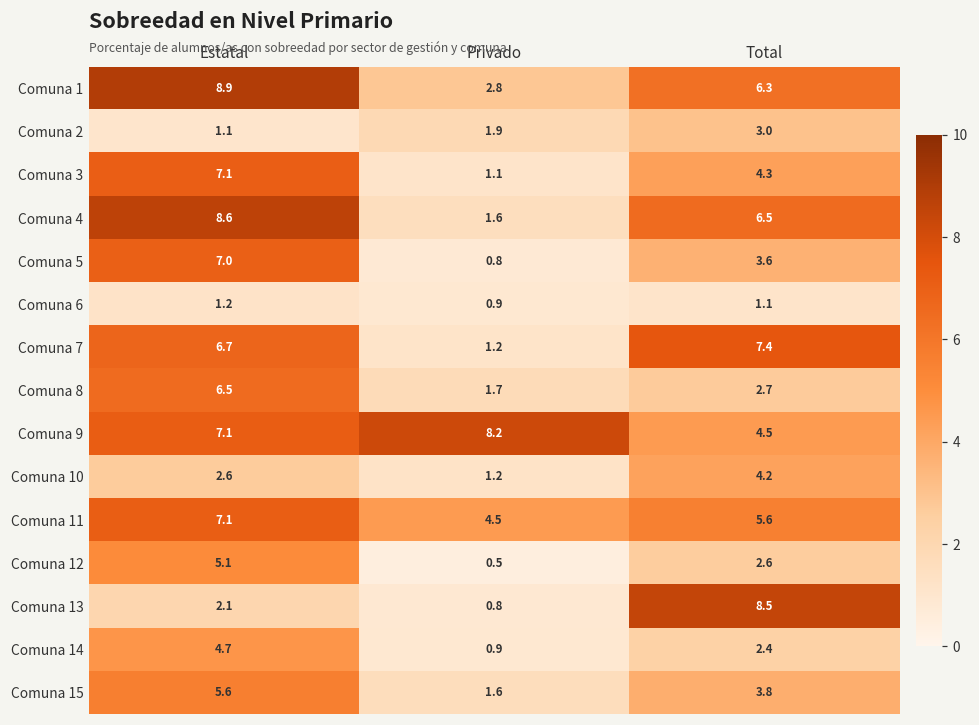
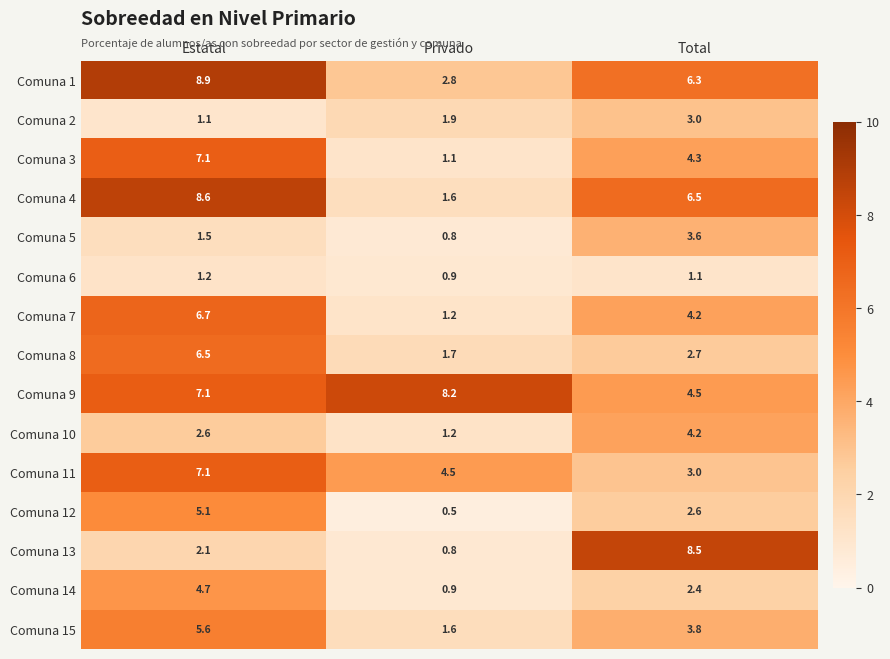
Comuna 5, Estatal: 7.0 -> 1.5
Comuna 7, Total: 7.4 -> 4.2
Comuna 11, Total: 5.6 -> 3.0
